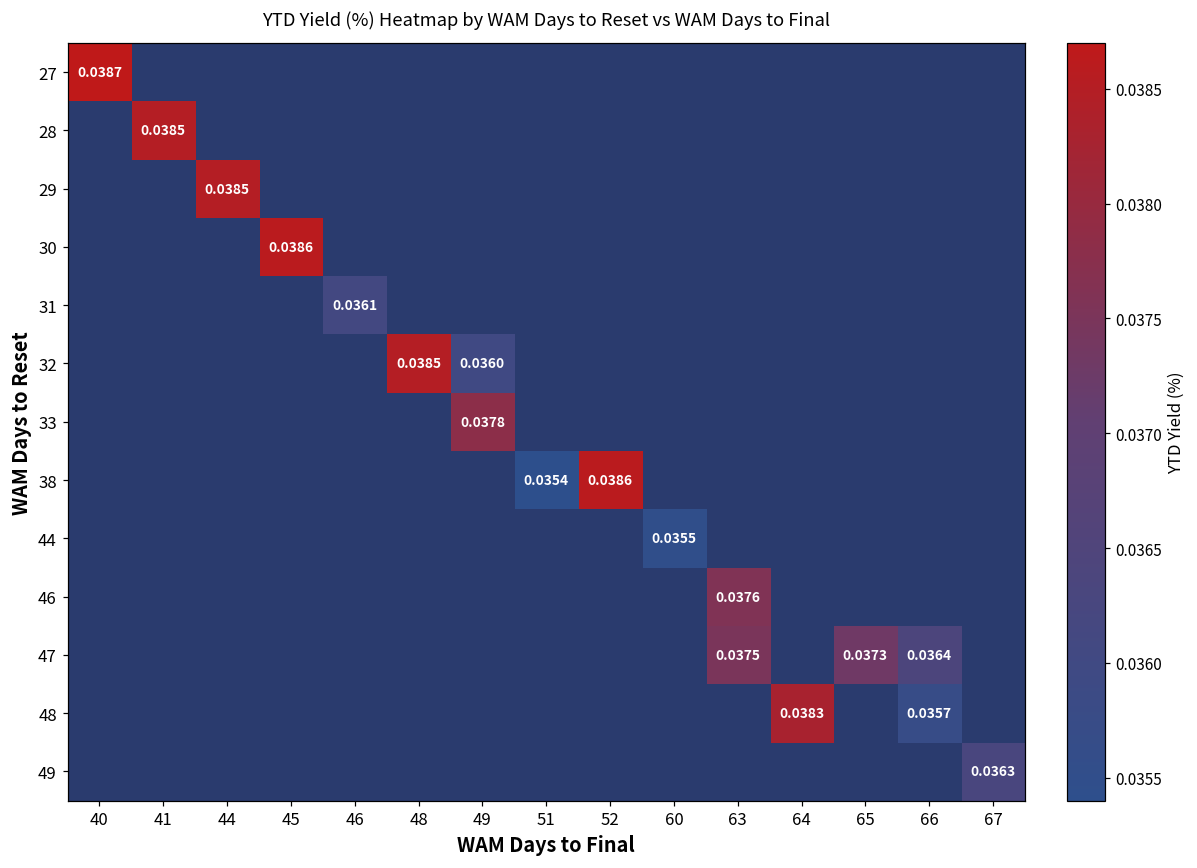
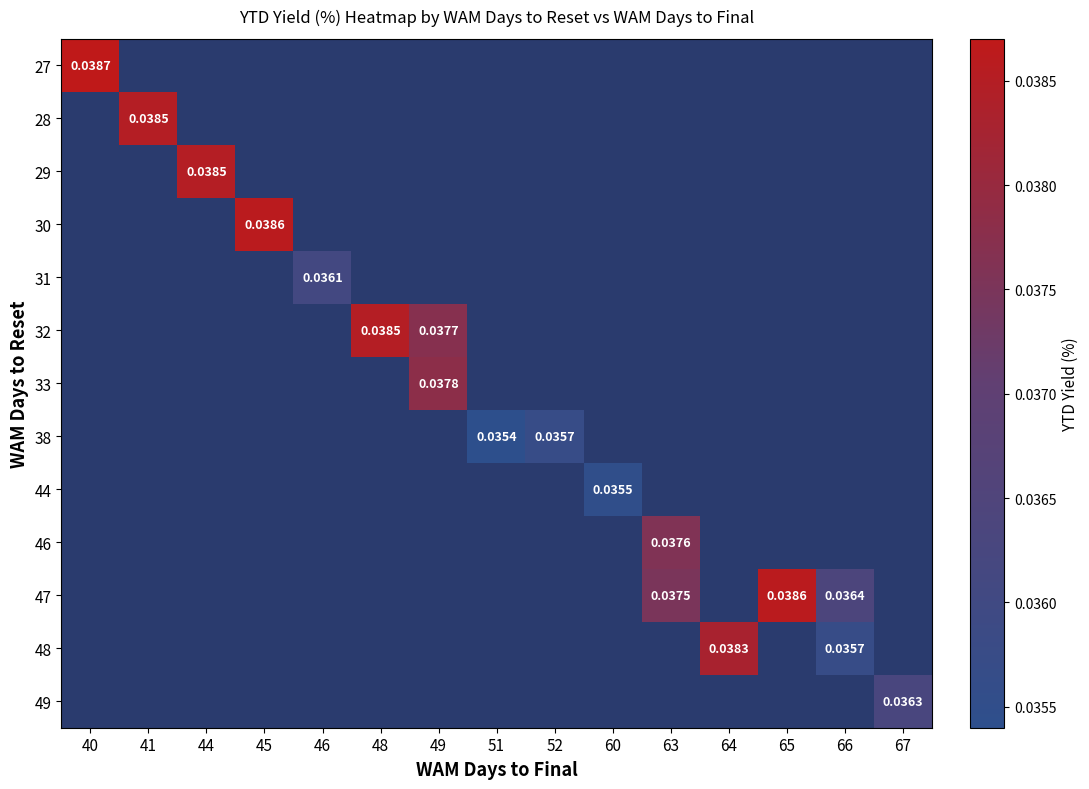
32, 49: 0.0360 -> 0.0377
38, 52: 0.0386 -> 0.0357
47, 65: 0.0373 -> 0.0386
